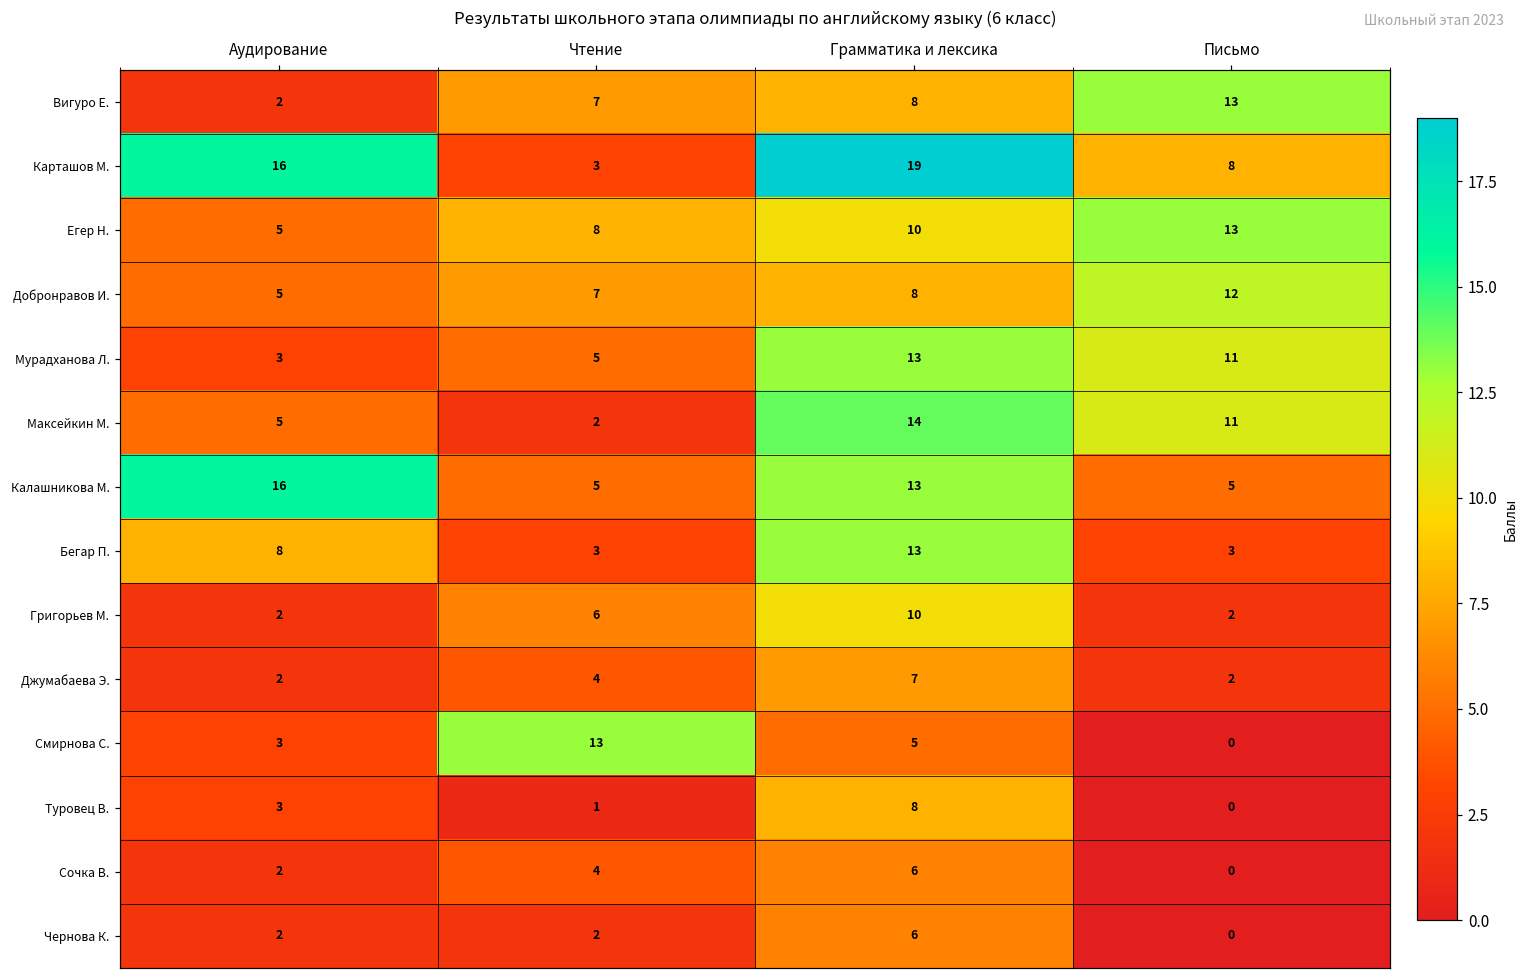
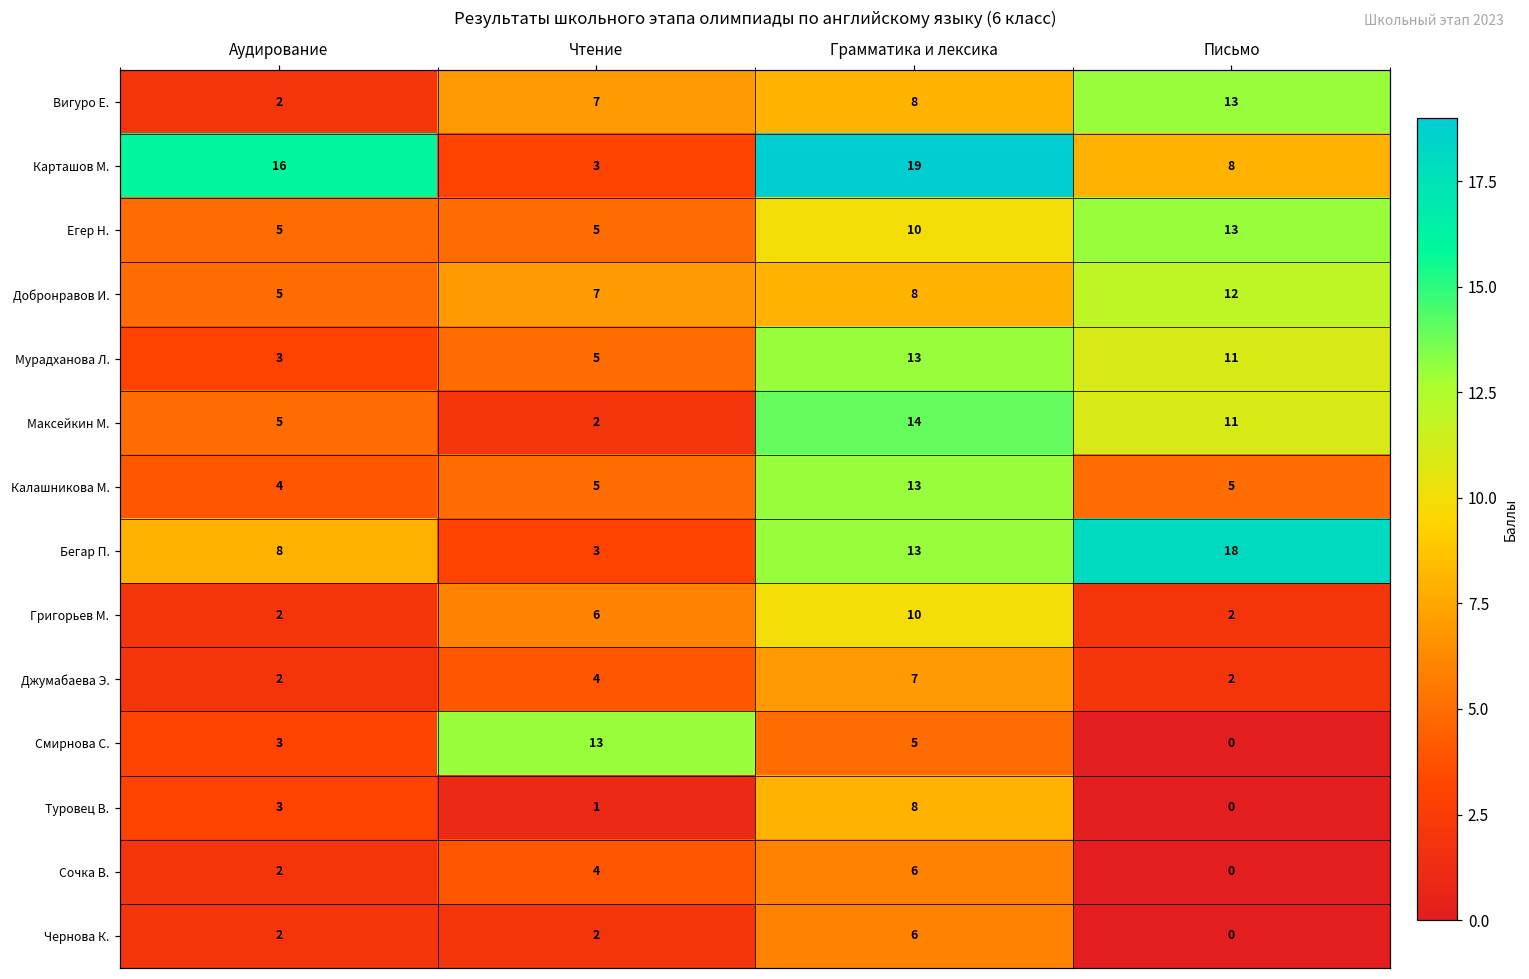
Егер Н., Чтение: 8 -> 5
Калашникова М., Аудирование: 16 -> 4
Бегар П., Письмо: 3 -> 18
